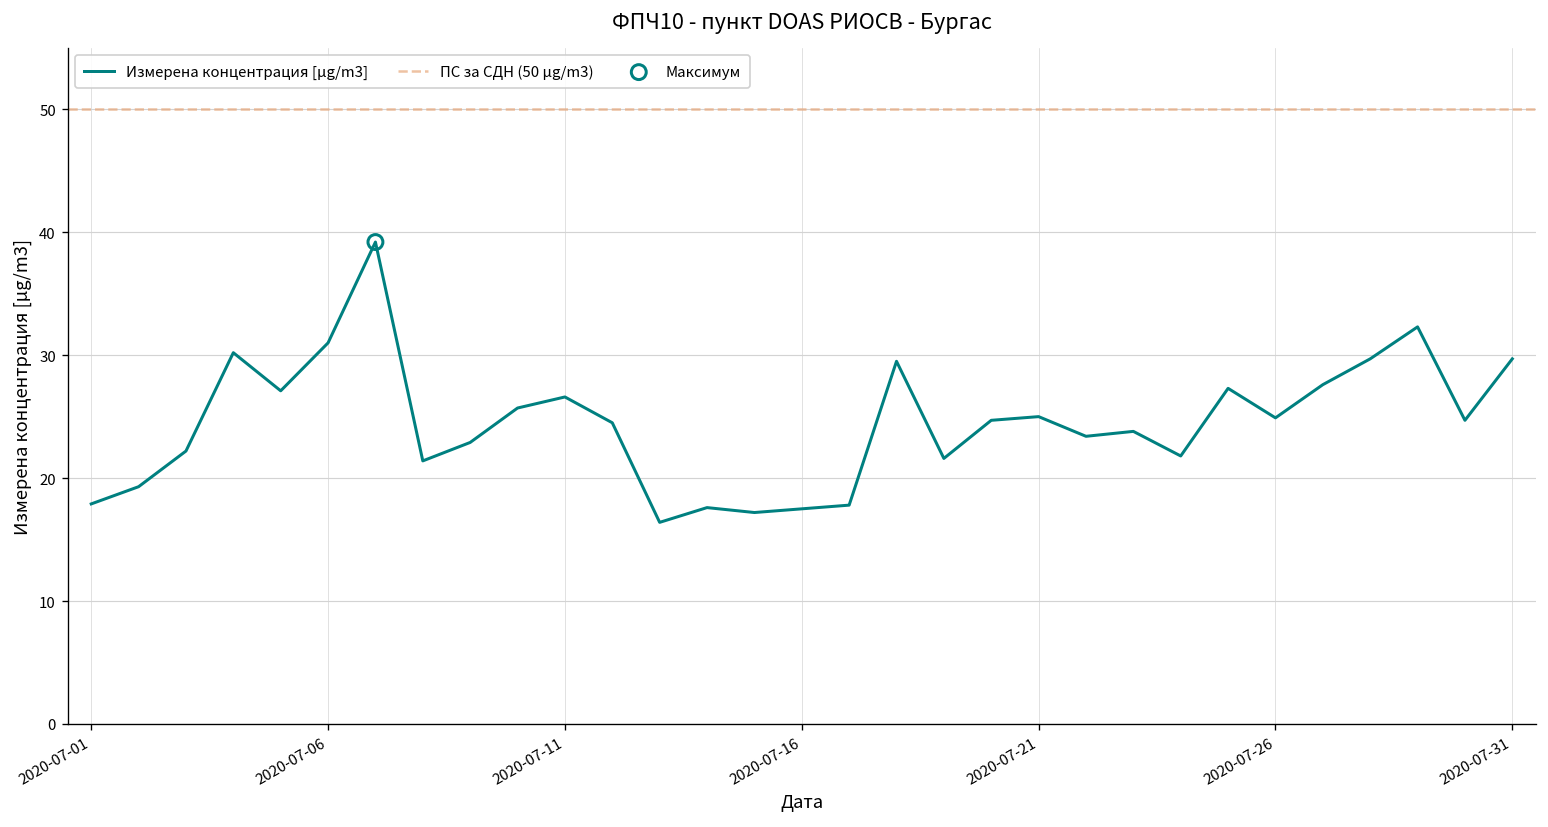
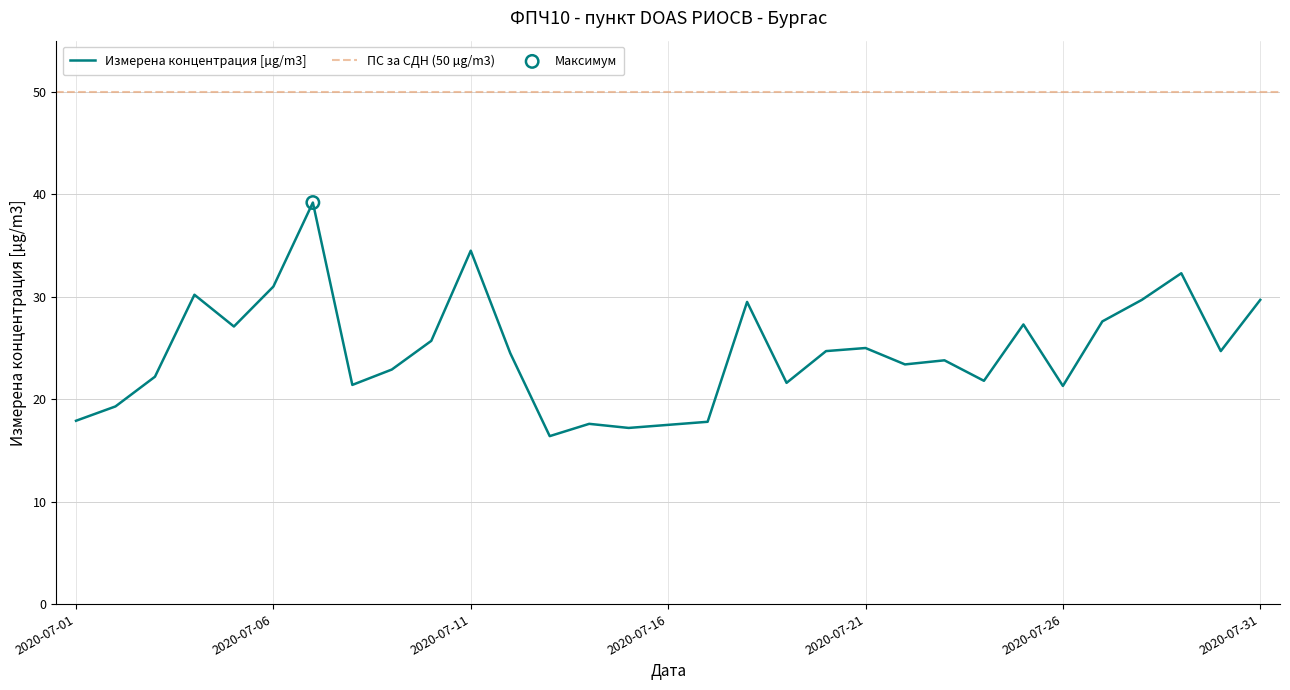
Измерена концентрация [µg/m3], 2020-07-11: 26.6 -> 34.5
Измерена концентрация [µg/m3], 2020-07-26: 24.9 -> 21.3
